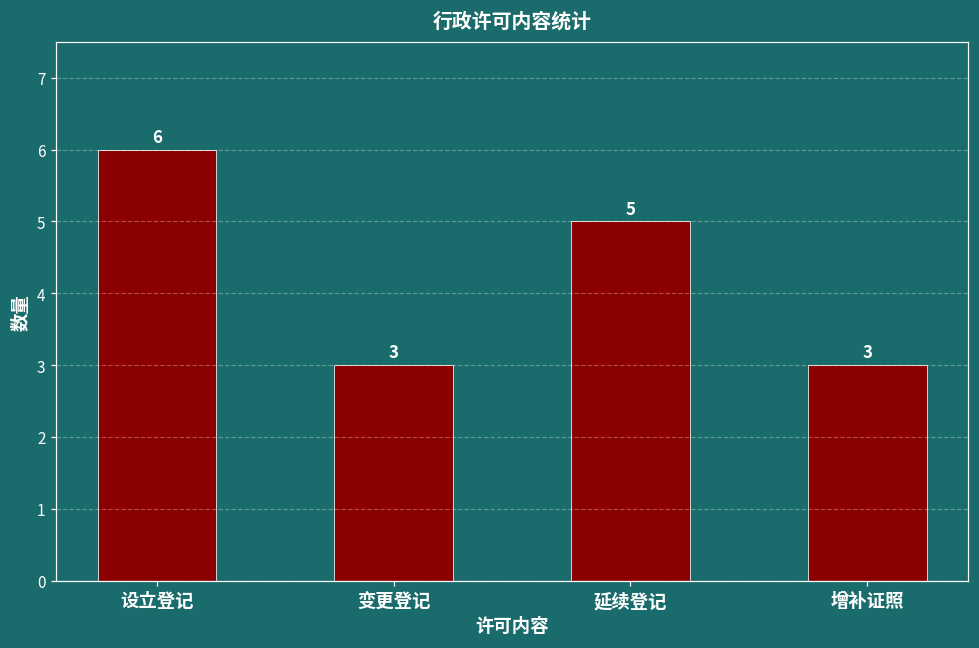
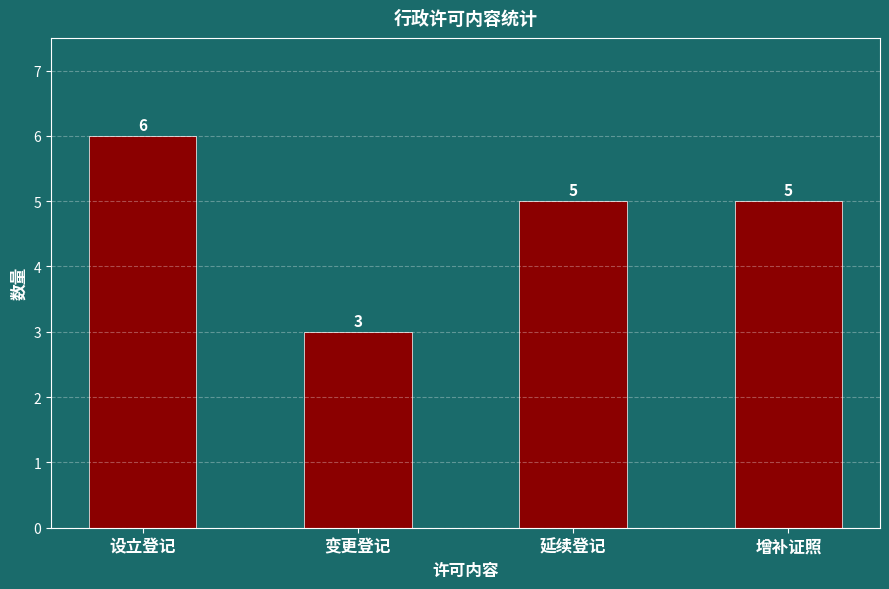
增补证照: 3 -> 5
